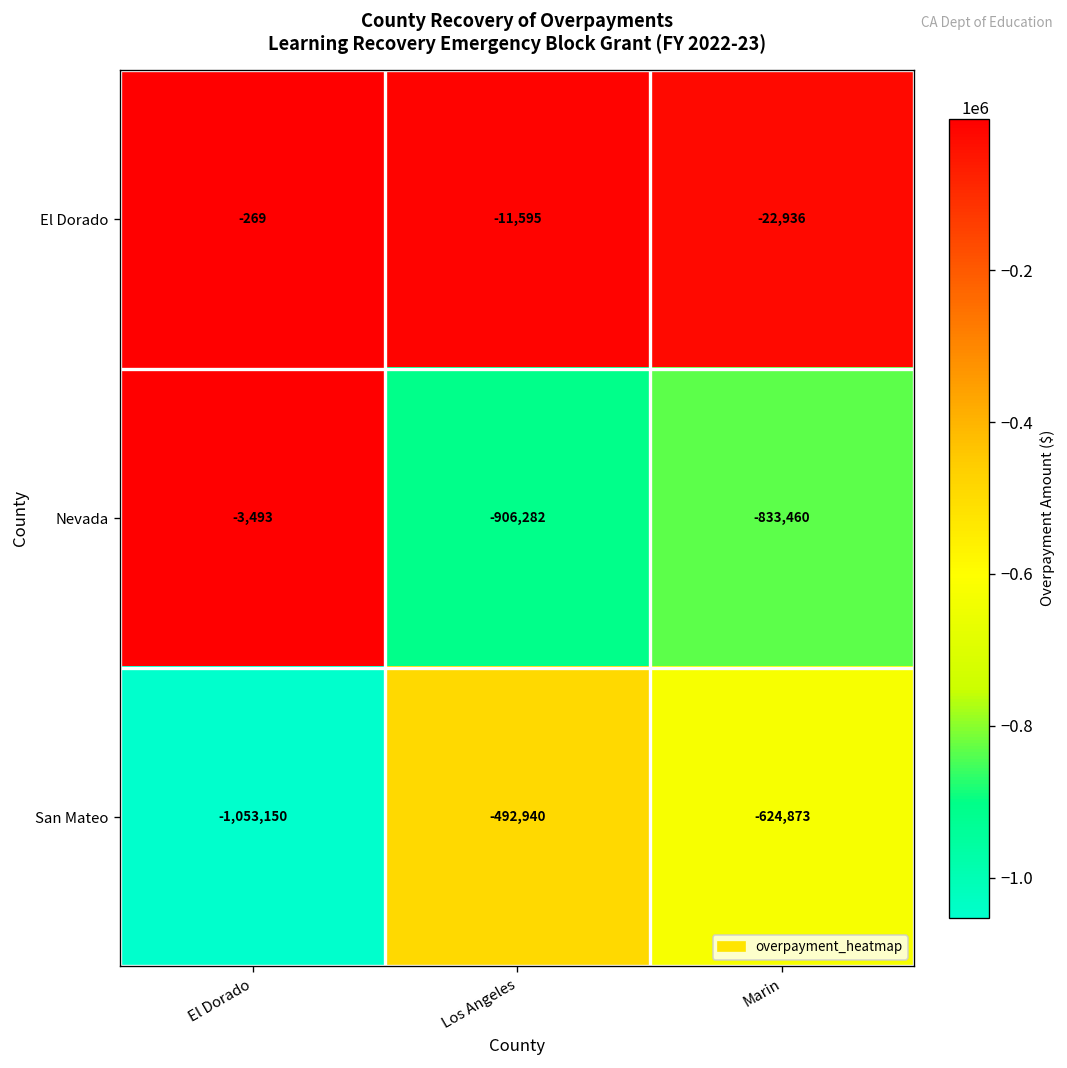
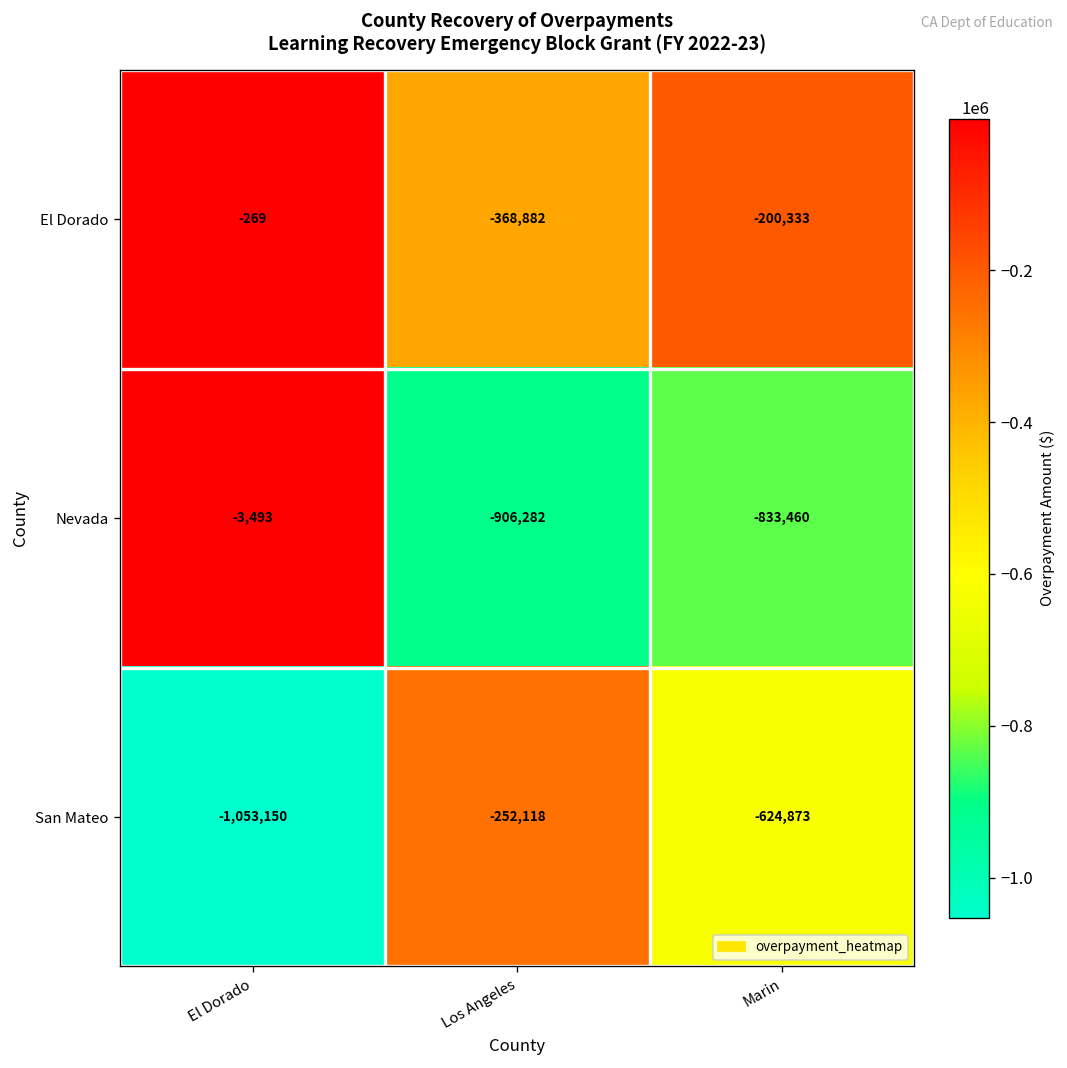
El Dorado, Los Angeles: -11,595 -> -368,882
El Dorado, Marin: -22,936 -> -200,333
San Mateo, Los Angeles: -492,940 -> -252,118
